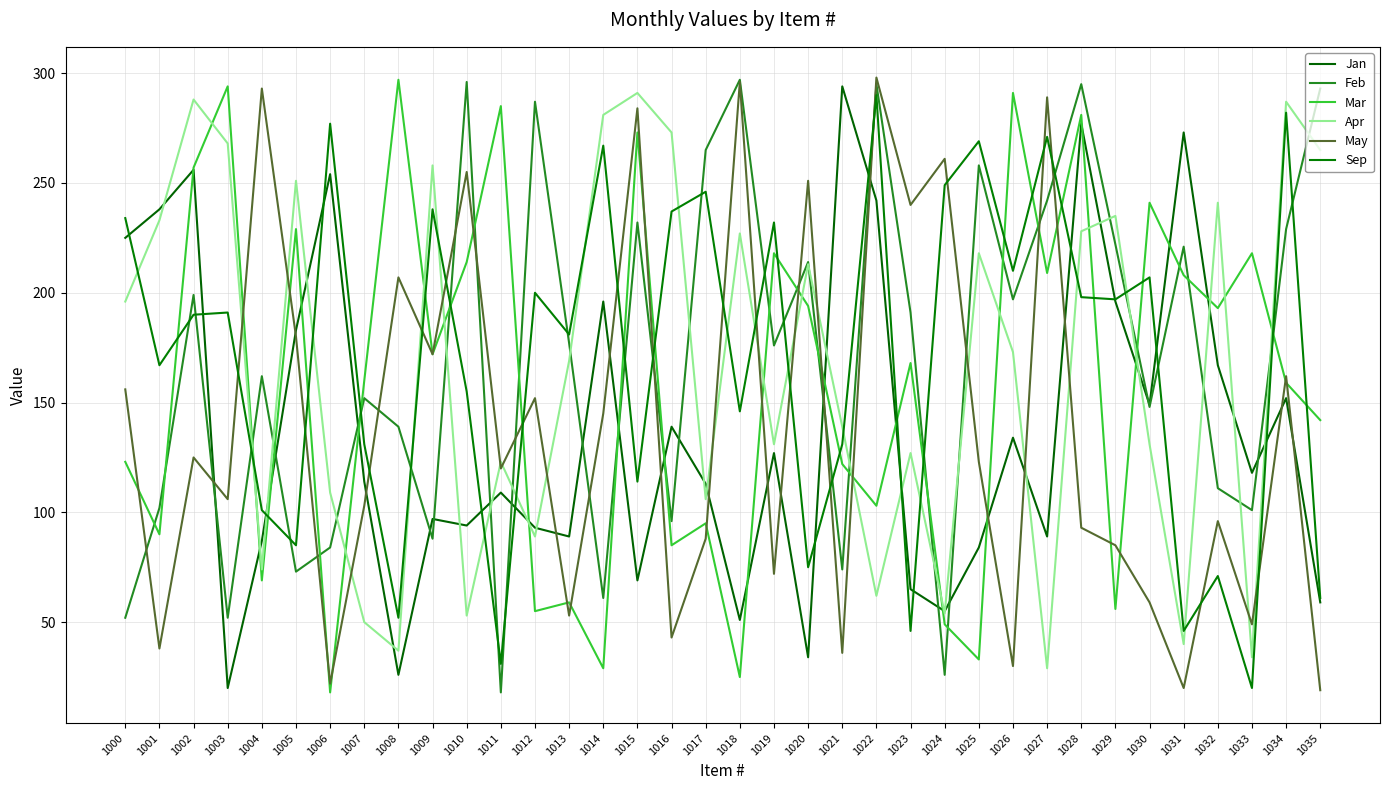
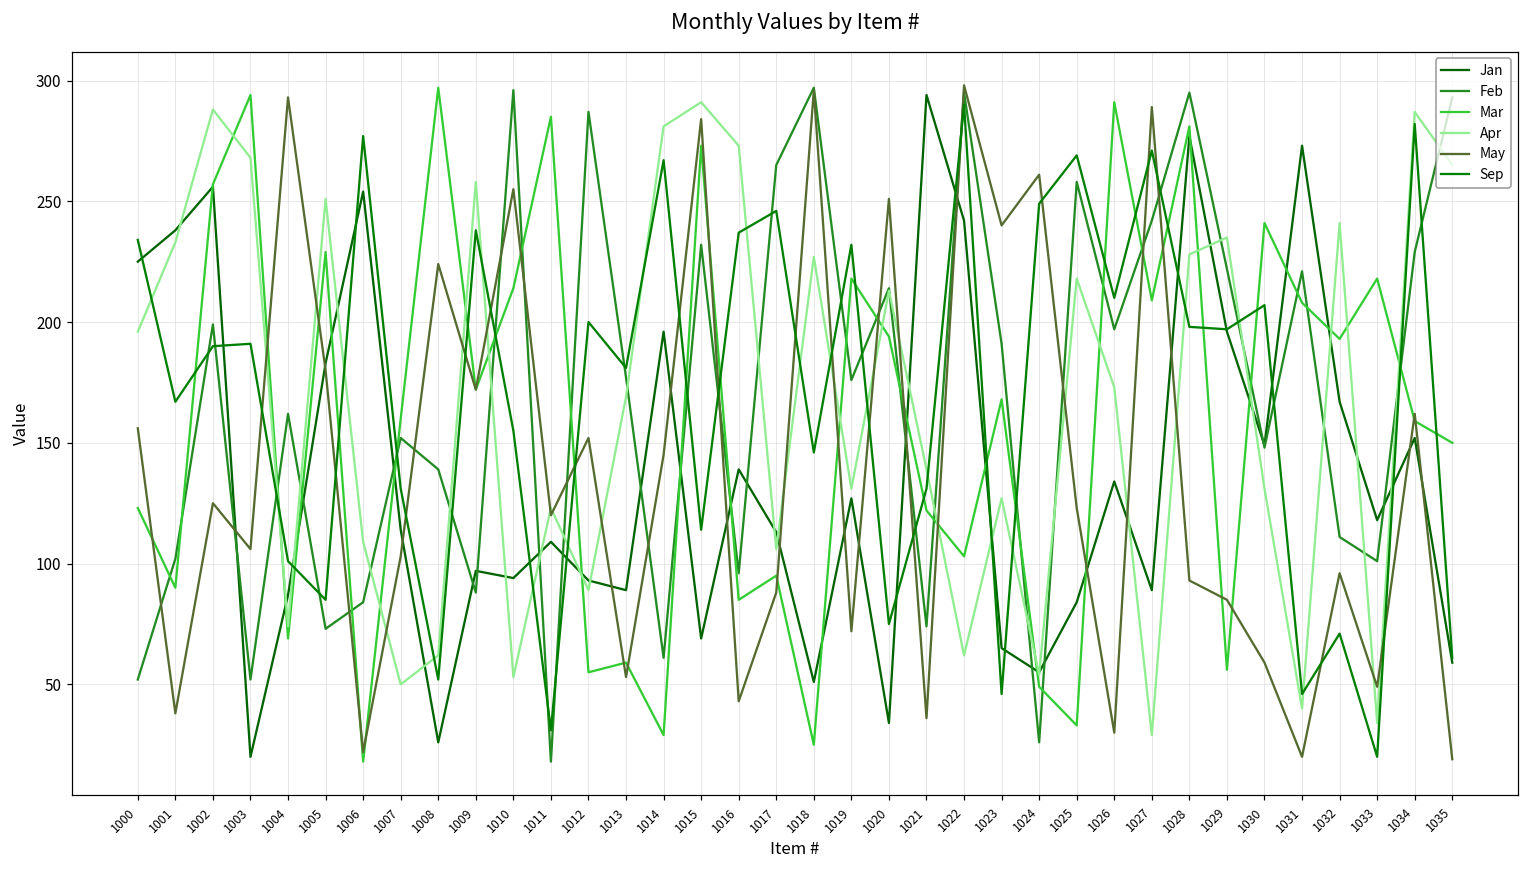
Apr, 1008: 37 -> 62
May, 1008: 207 -> 224
Mar, 1035: 142 -> 150
